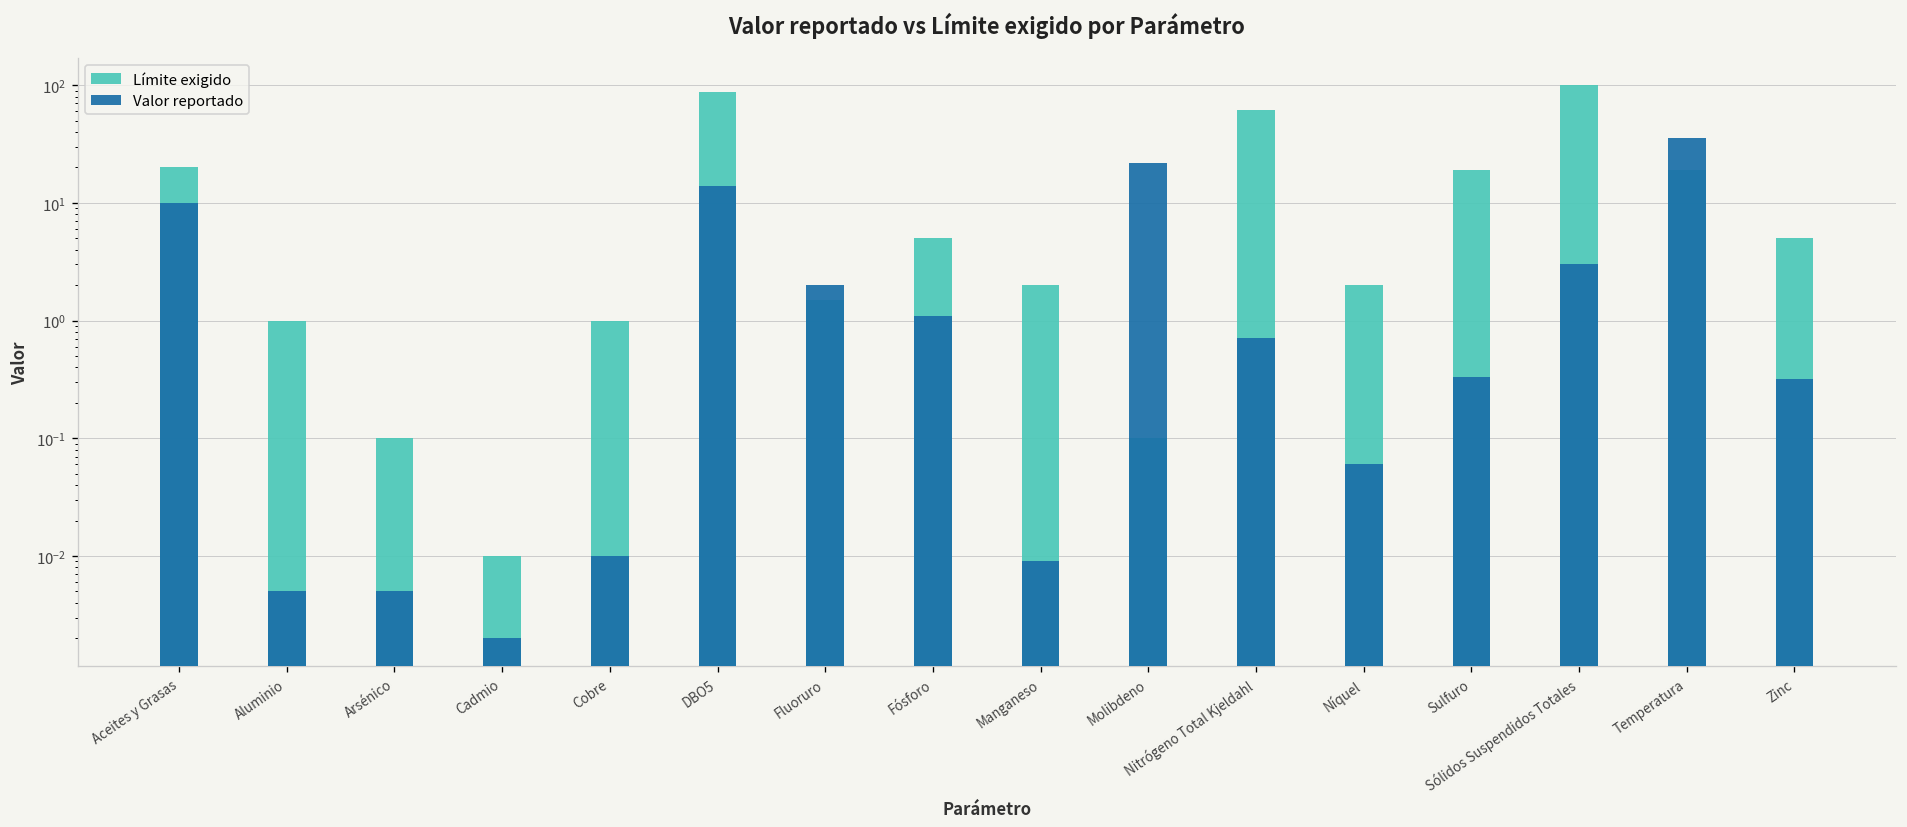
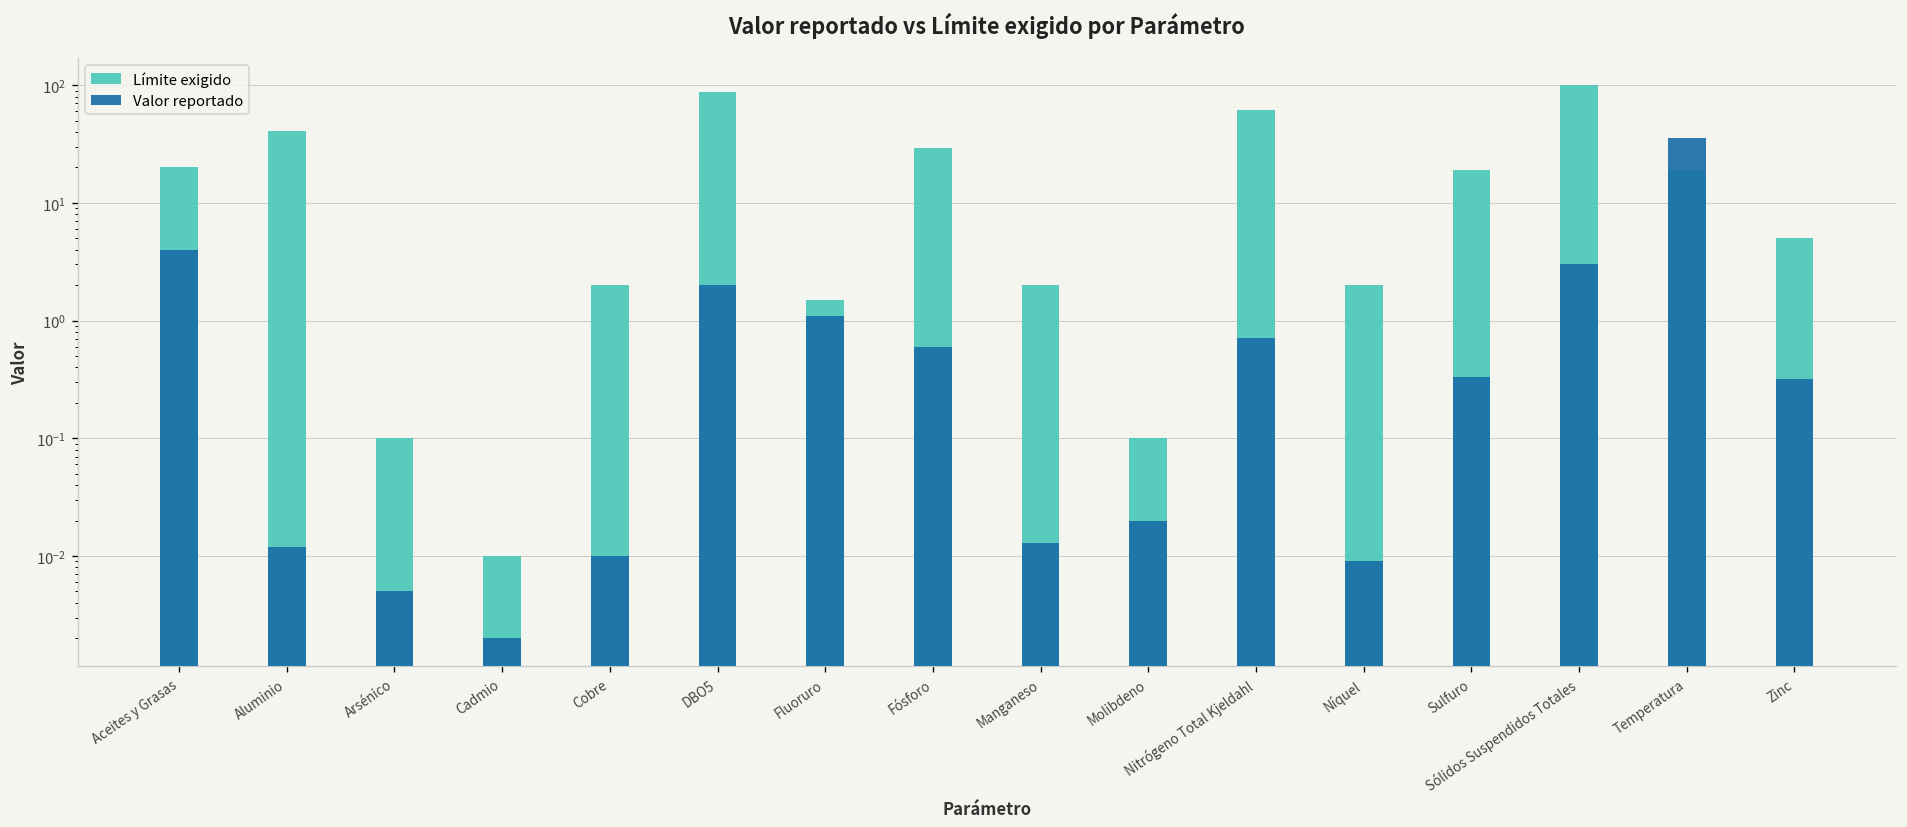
Valor reportado, Aceites y Grasas: 10 -> 4
Límite exigido, Aluminio: 1 -> 41
Valor reportado, Aluminio: 0.005 -> 0.012
Límite exigido, Cobre: 1 -> 2
Valor reportado, DBO5: 14 -> 2
Valor reportado, Fluoruro: 2.0 -> 1.1
Límite exigido, Fósforo: 5 -> 29
Valor reportado, Fósforo: 1.1 -> 0.6
Valor reportado, Manganeso: 0.009 -> 0.013
Valor reportado, Molibdeno: 22 -> 0.02
Valor reportado, Níquel: 0.06 -> 0.009
